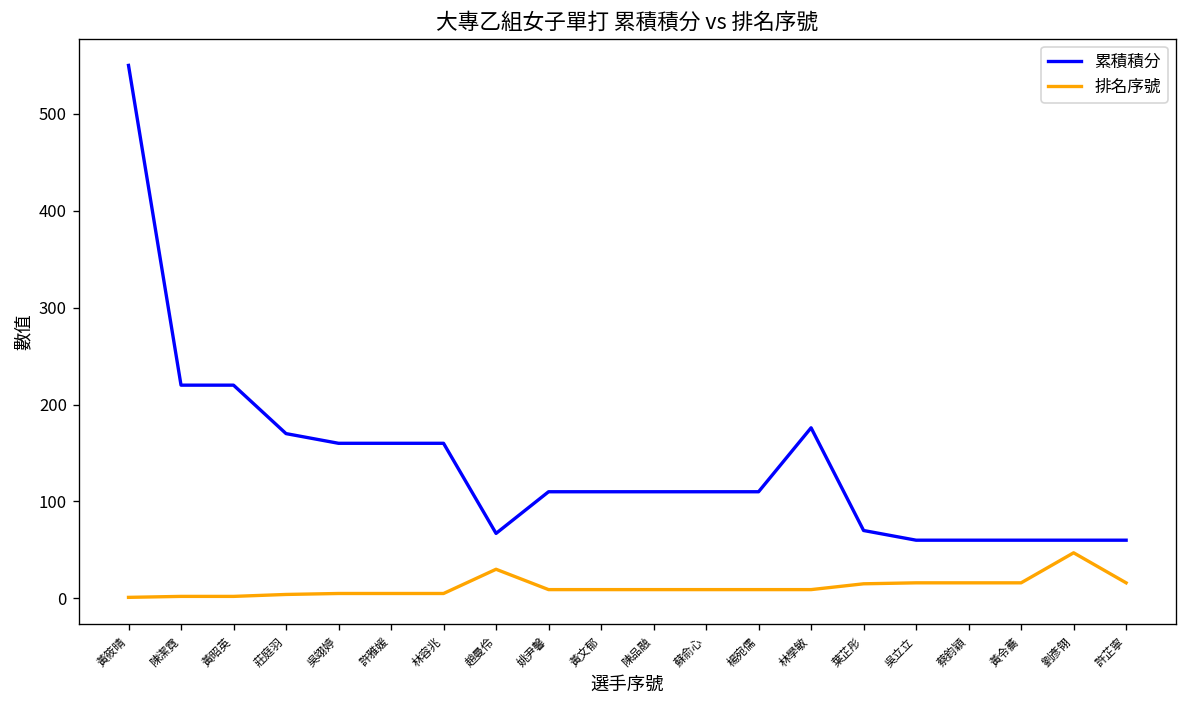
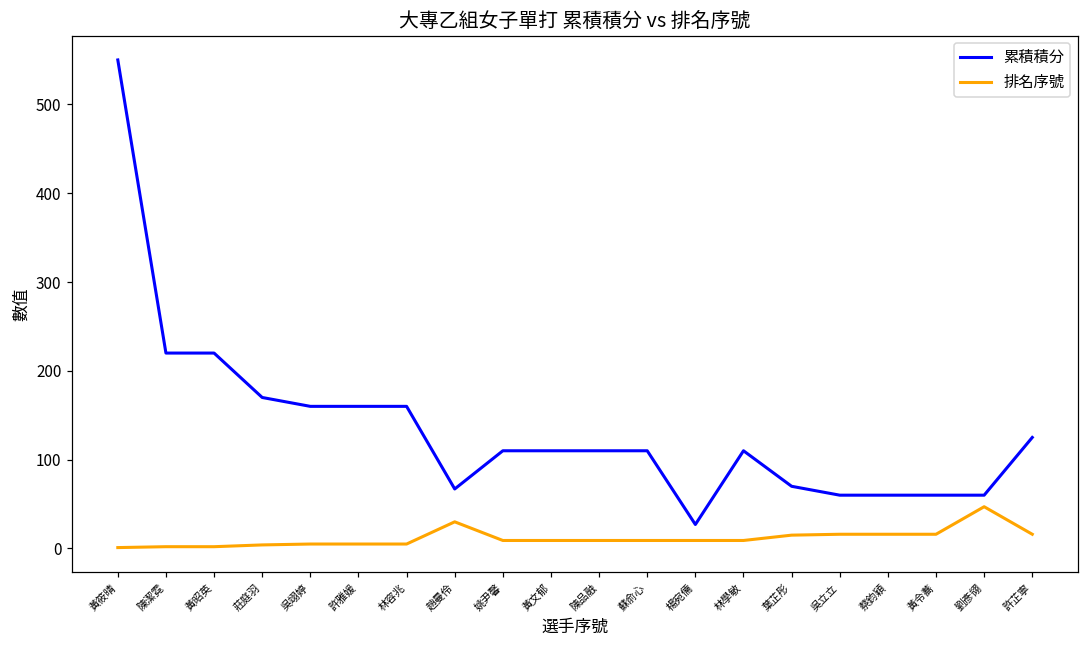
累積積分, 楊宛儒: 110 -> 30
累積積分, 林學敏: 180 -> 110
累積積分, 許芷寧: 60 -> 130
